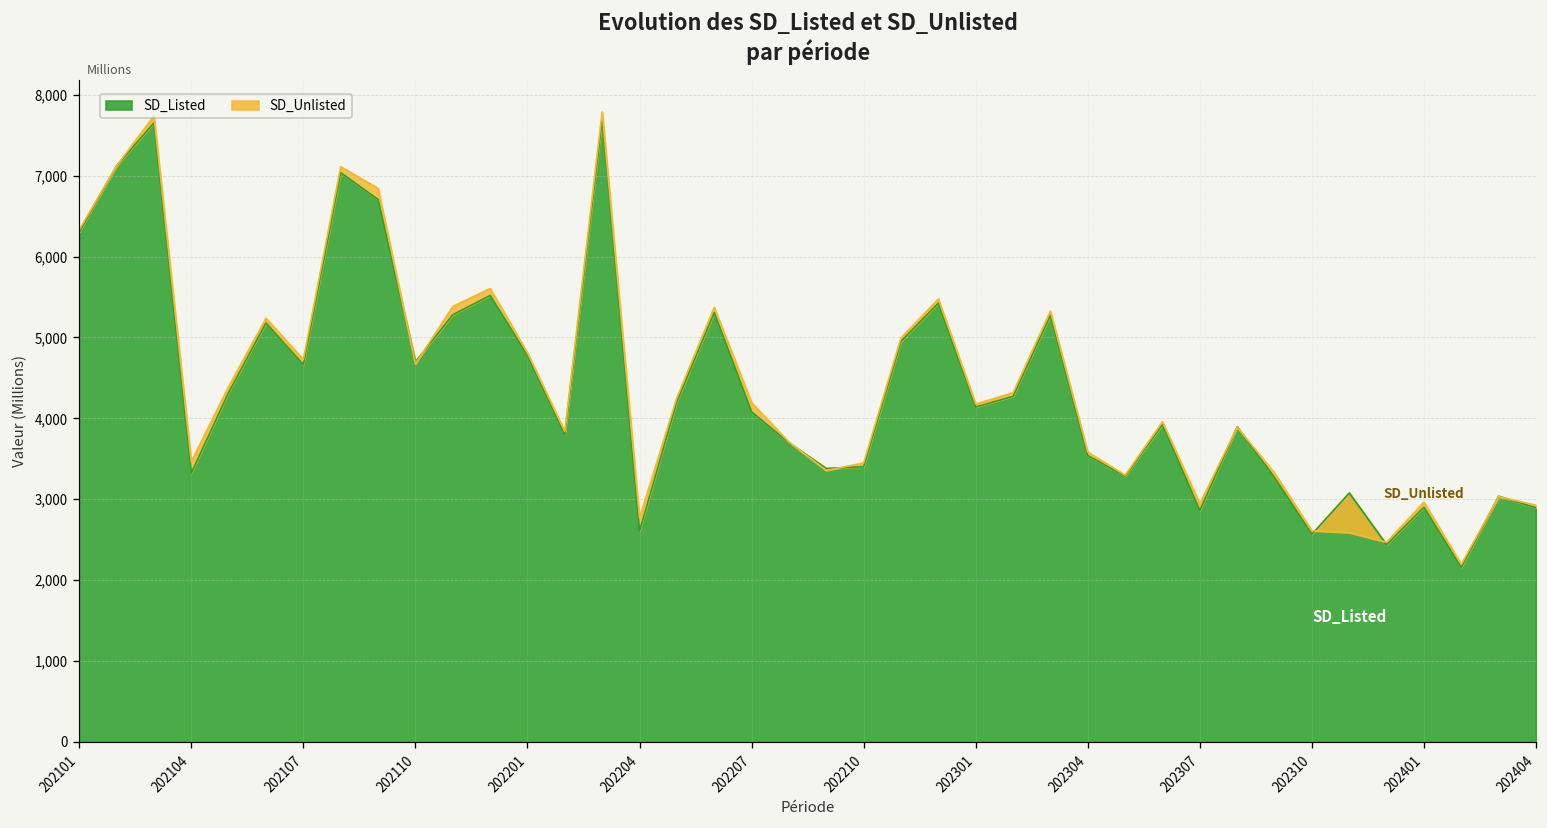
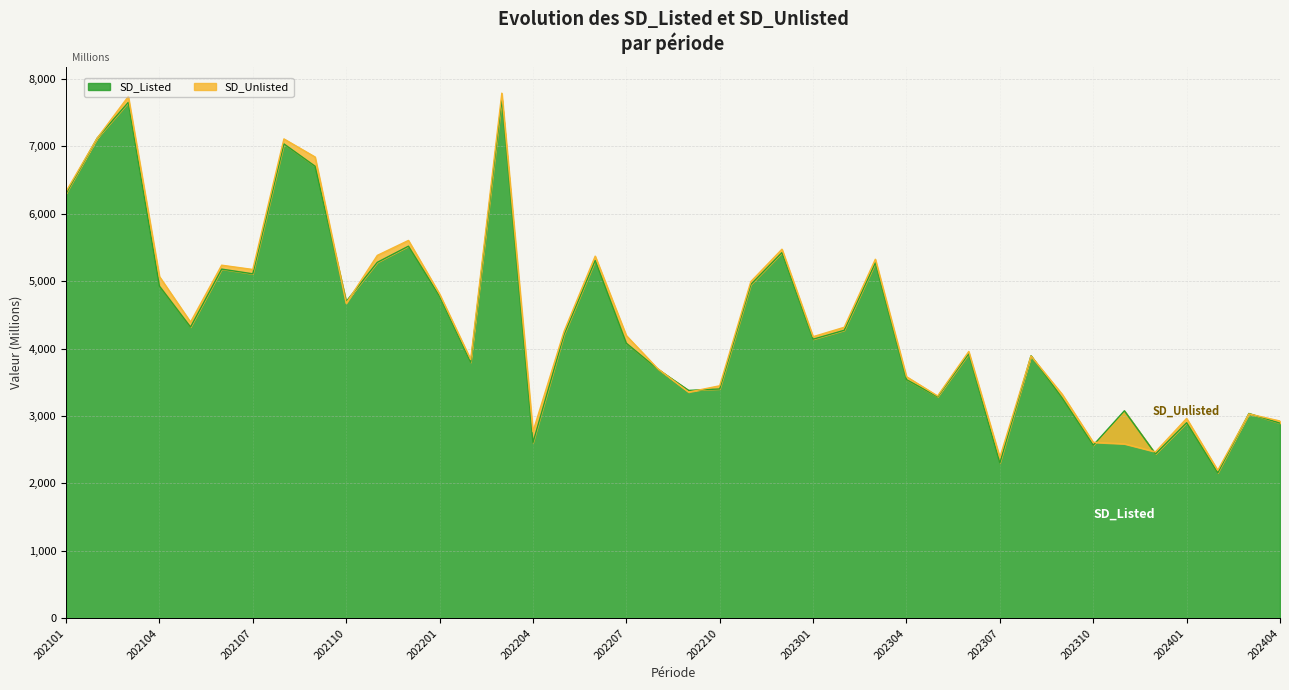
SD_Listed, 202104: 3,300 -> 4,900
SD_Listed, 202107: 4,700 -> 5,100
SD_Listed, 202307: 2,900 -> 2,300
